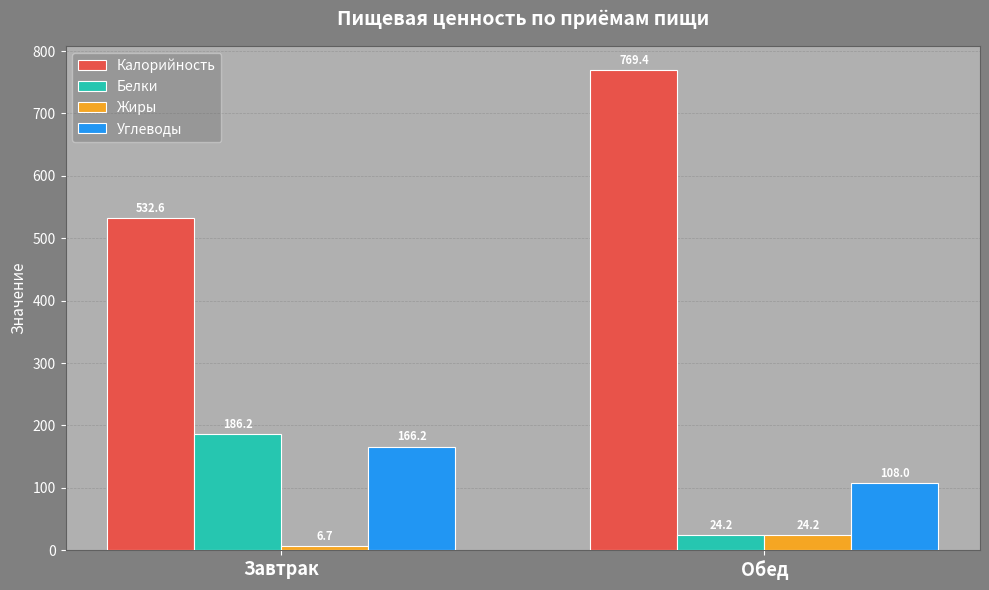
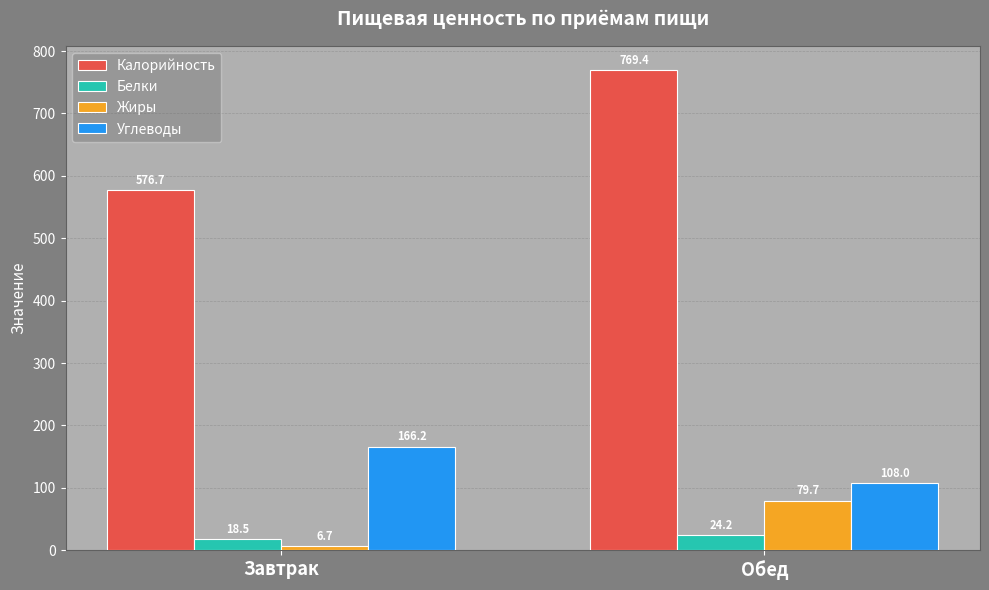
Калорийность, Завтрак: 532.6 -> 576.7
Белки, Завтрак: 186.2 -> 18.5
Жиры, Обед: 24.2 -> 79.7
